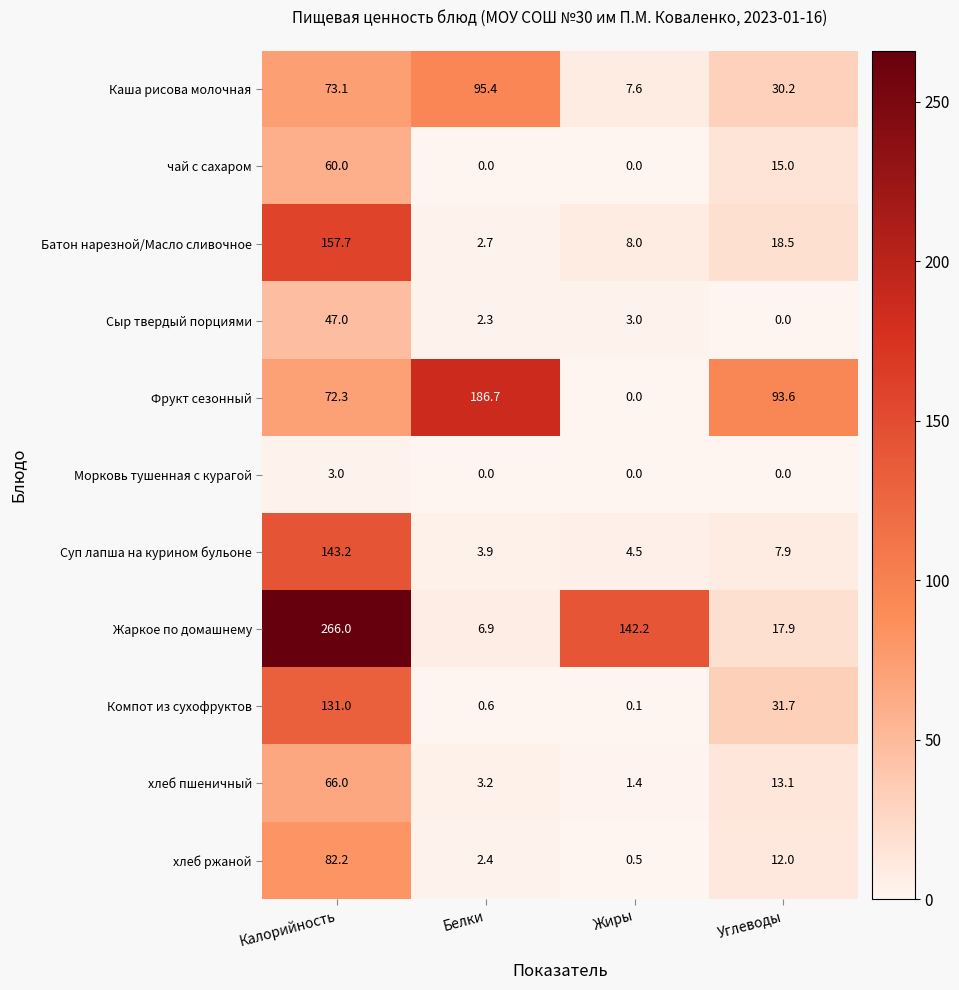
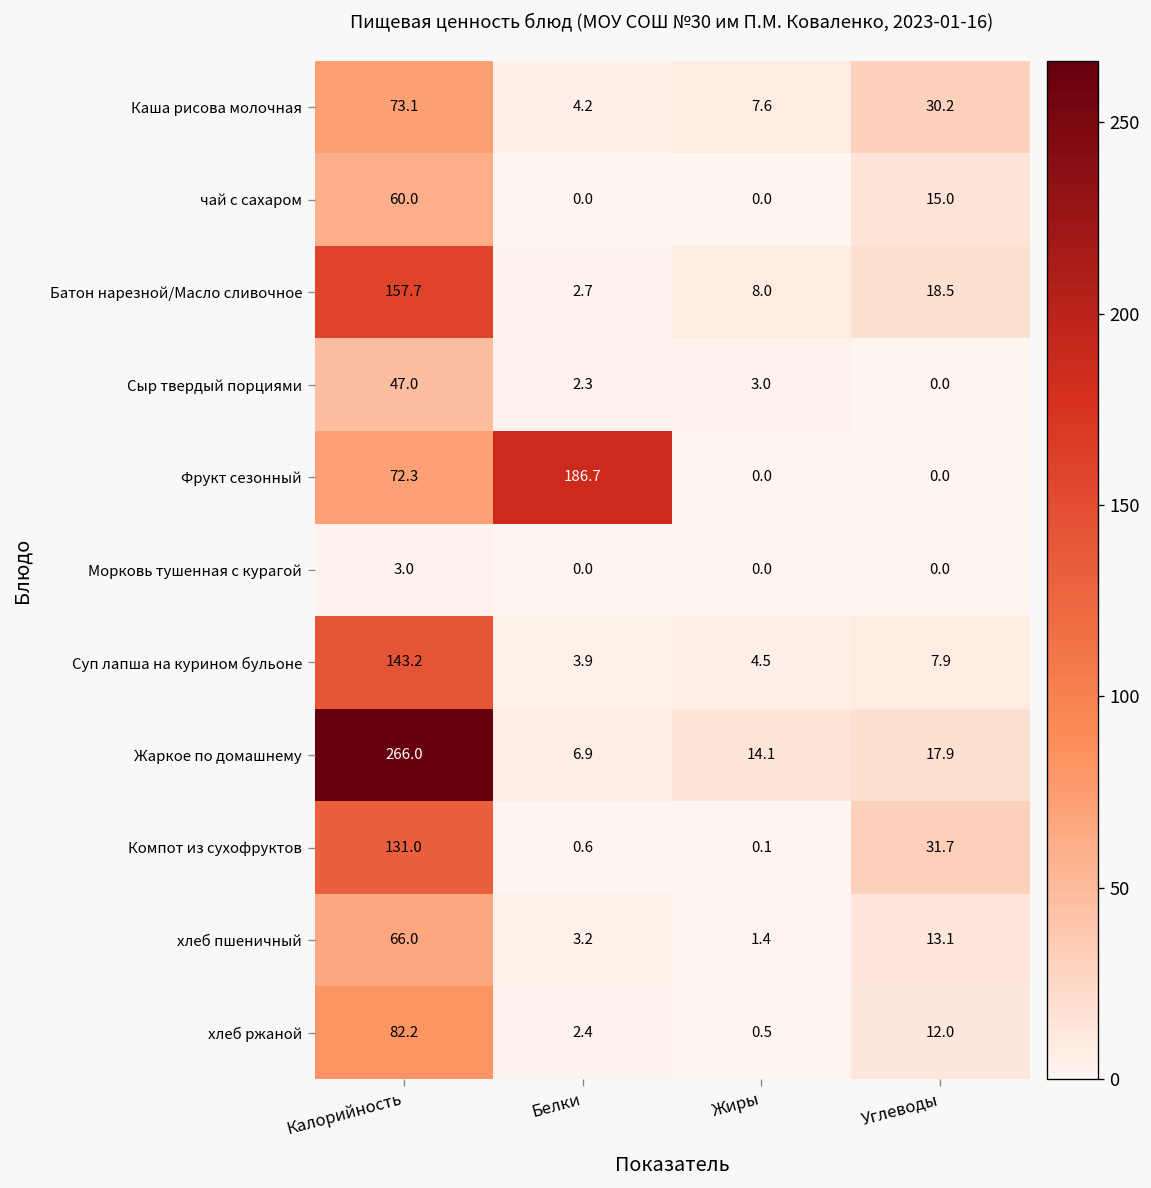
Каша рисова молочная, Белки: 95.4 -> 4.2
Фрукт сезонный, Углеводы: 93.6 -> 0.0
Жаркое по домашнему, Жиры: 142.2 -> 14.1
